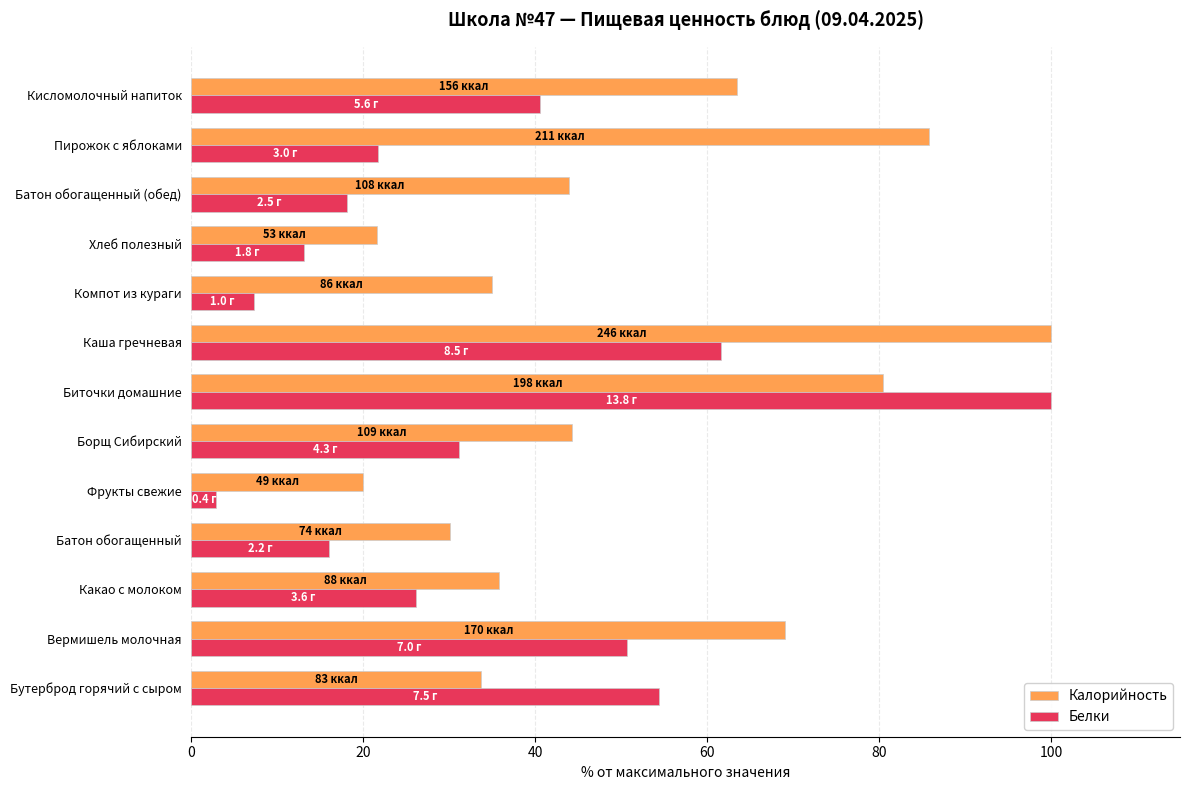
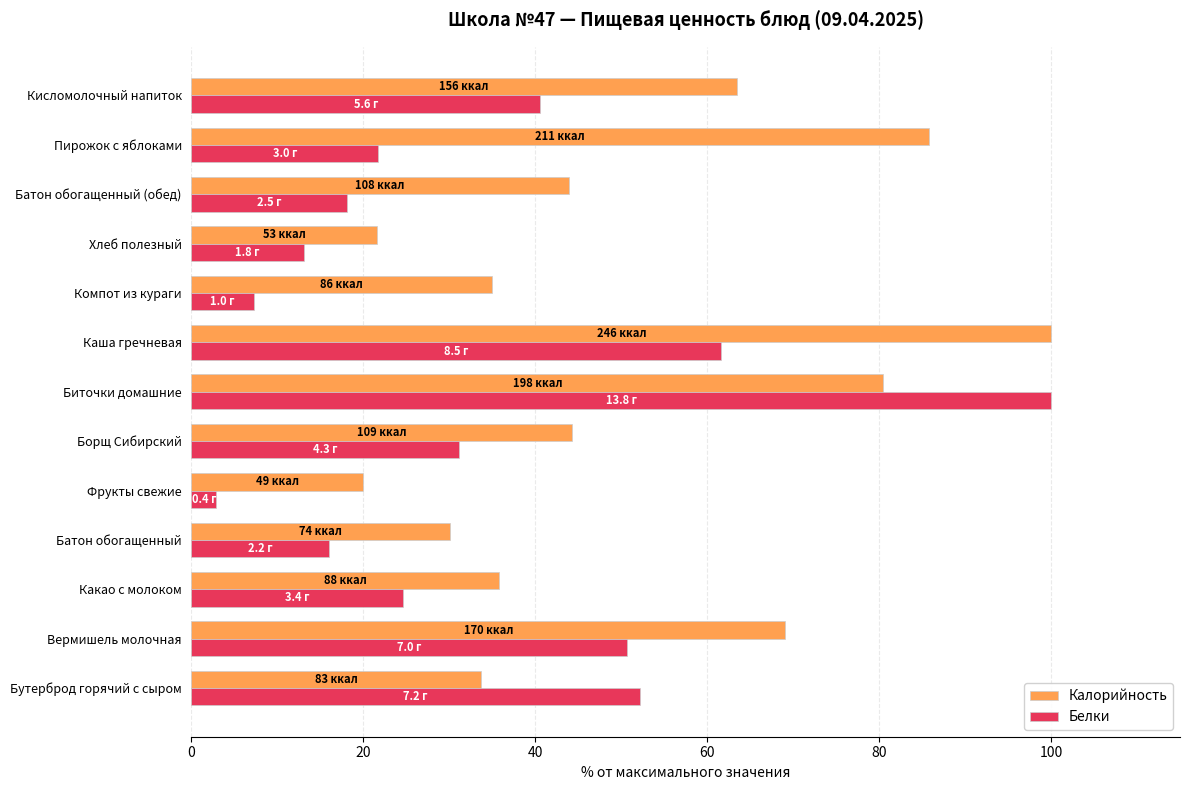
Белки, Какао с молоком: 3.6 -> 3.4
Белки, Бутерброд горячий с сыром: 7.5 -> 7.2
